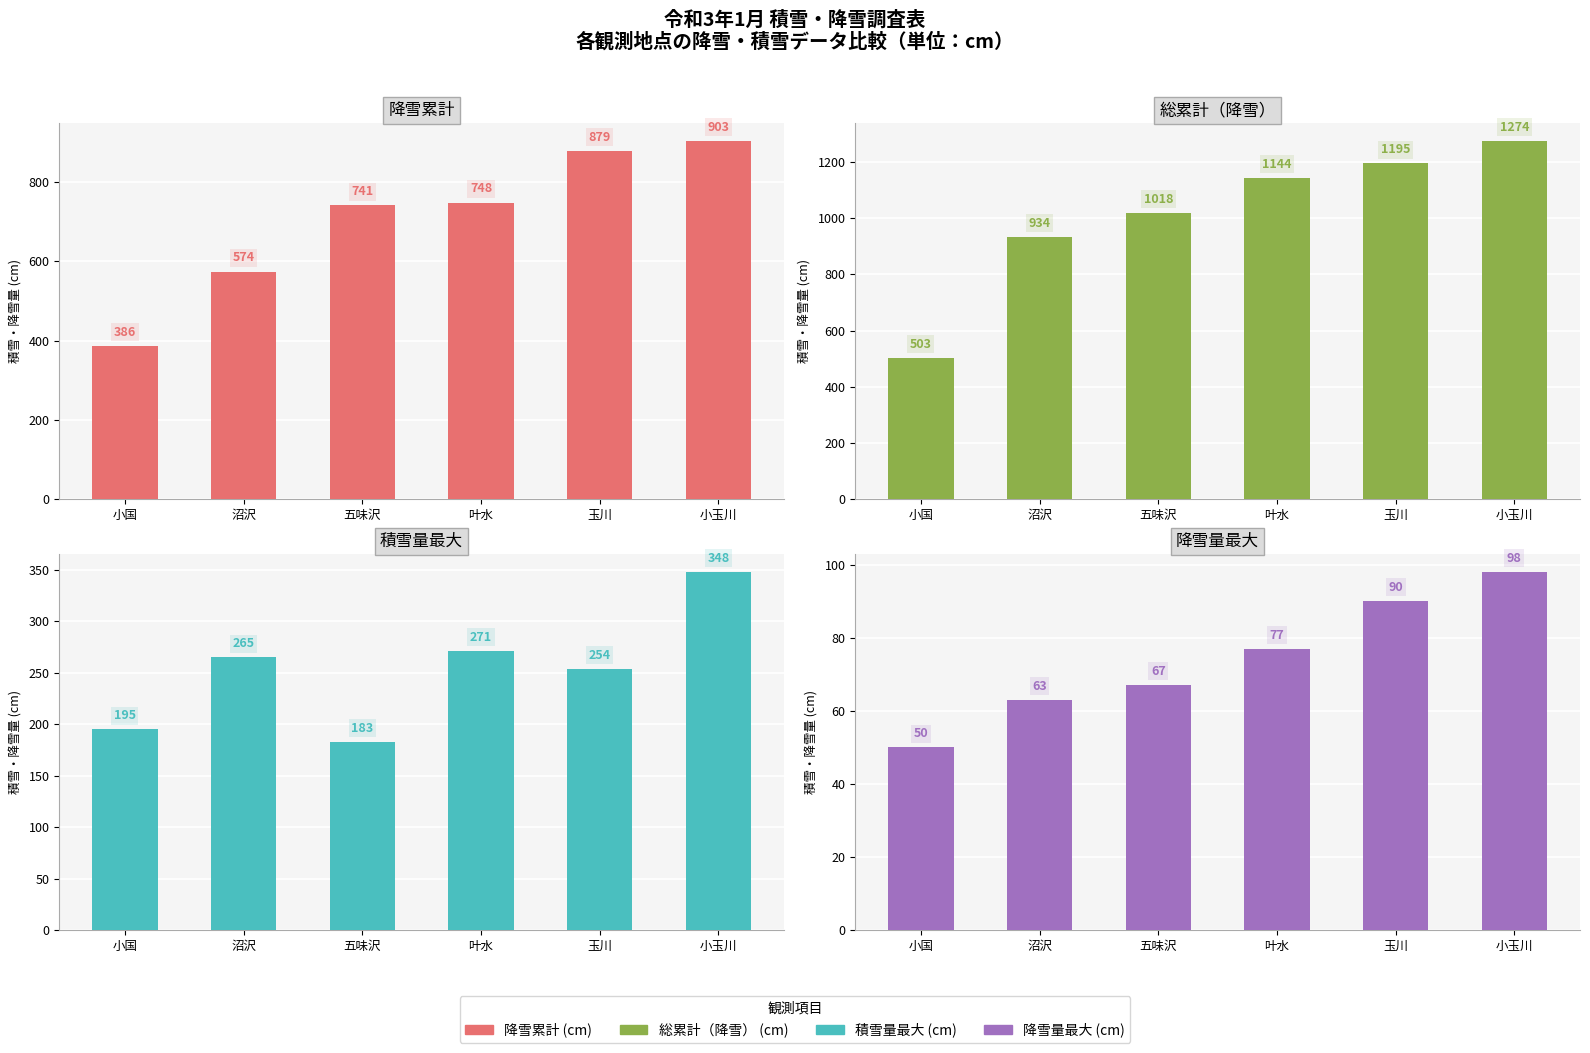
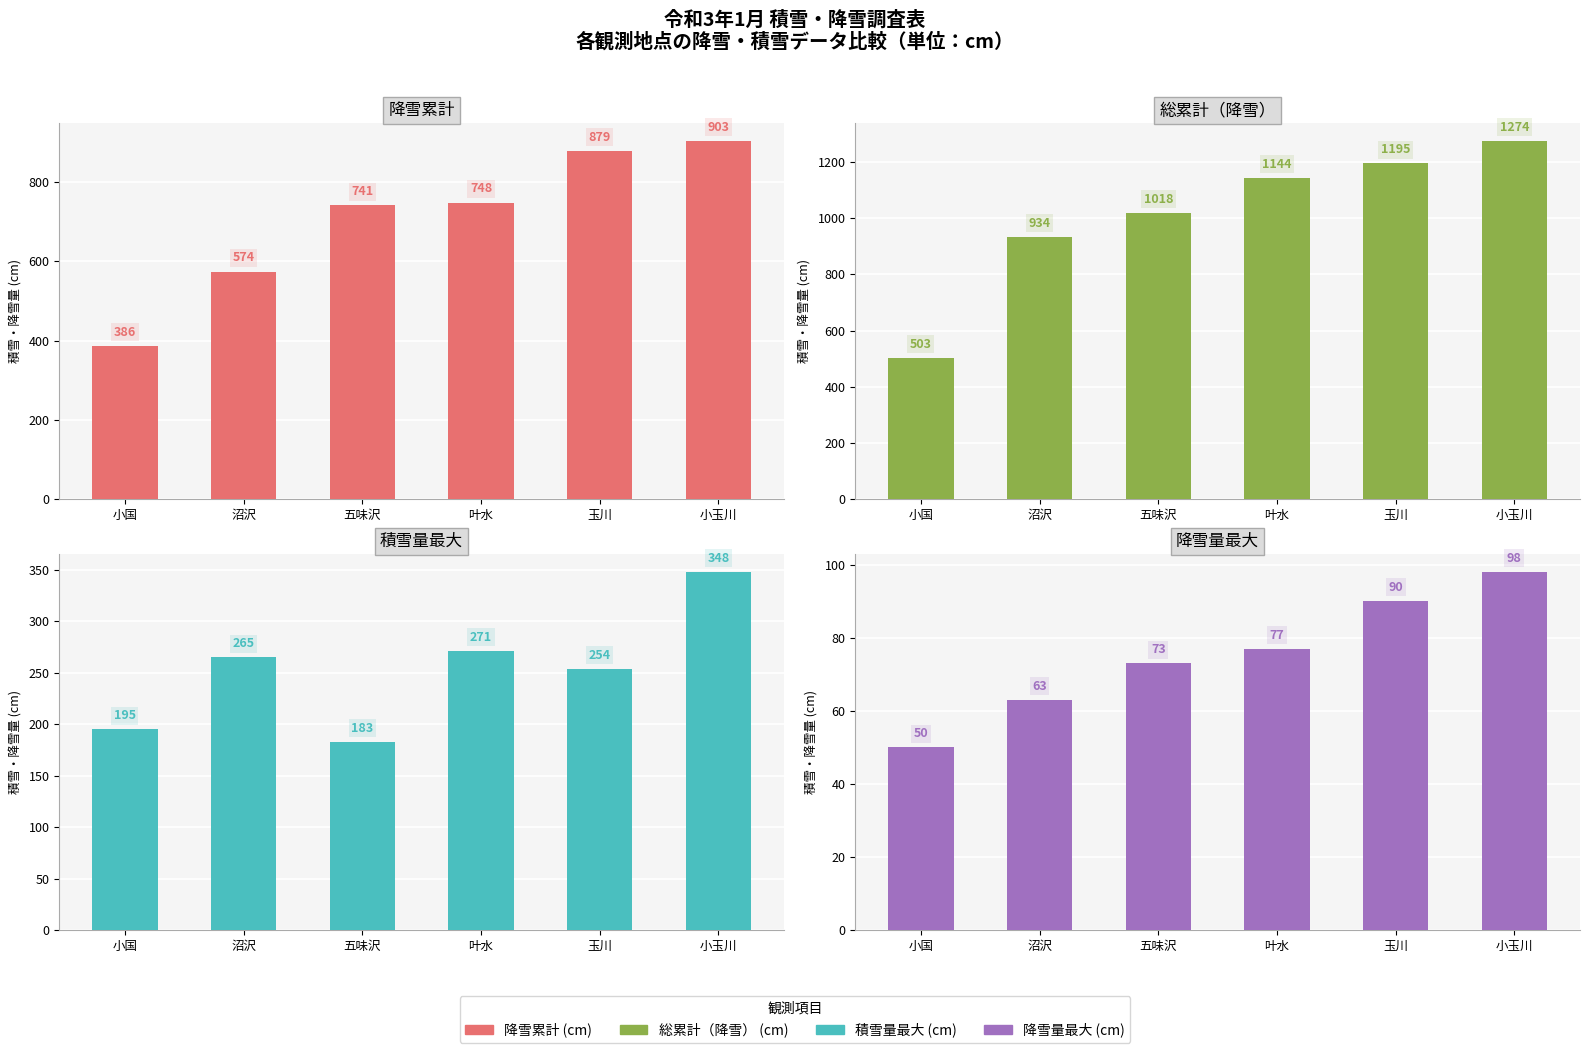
降雪量最大, 五味沢: 67 -> 73
